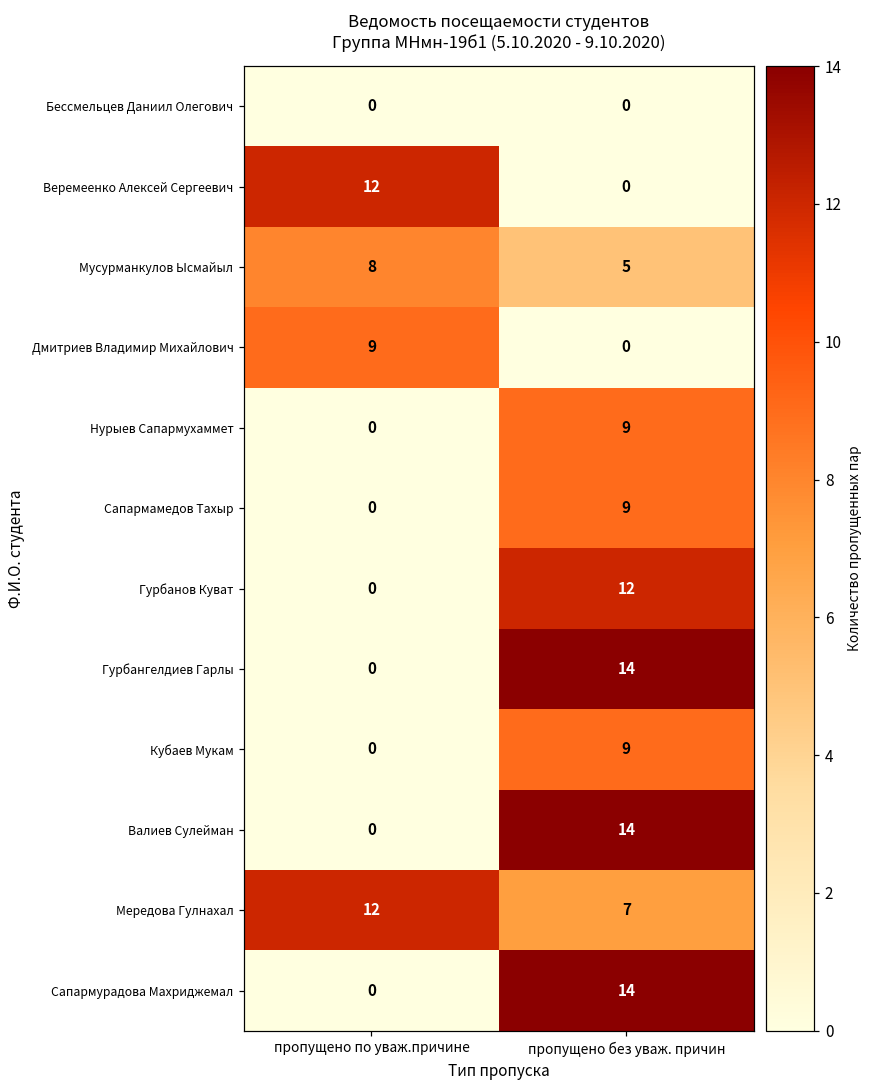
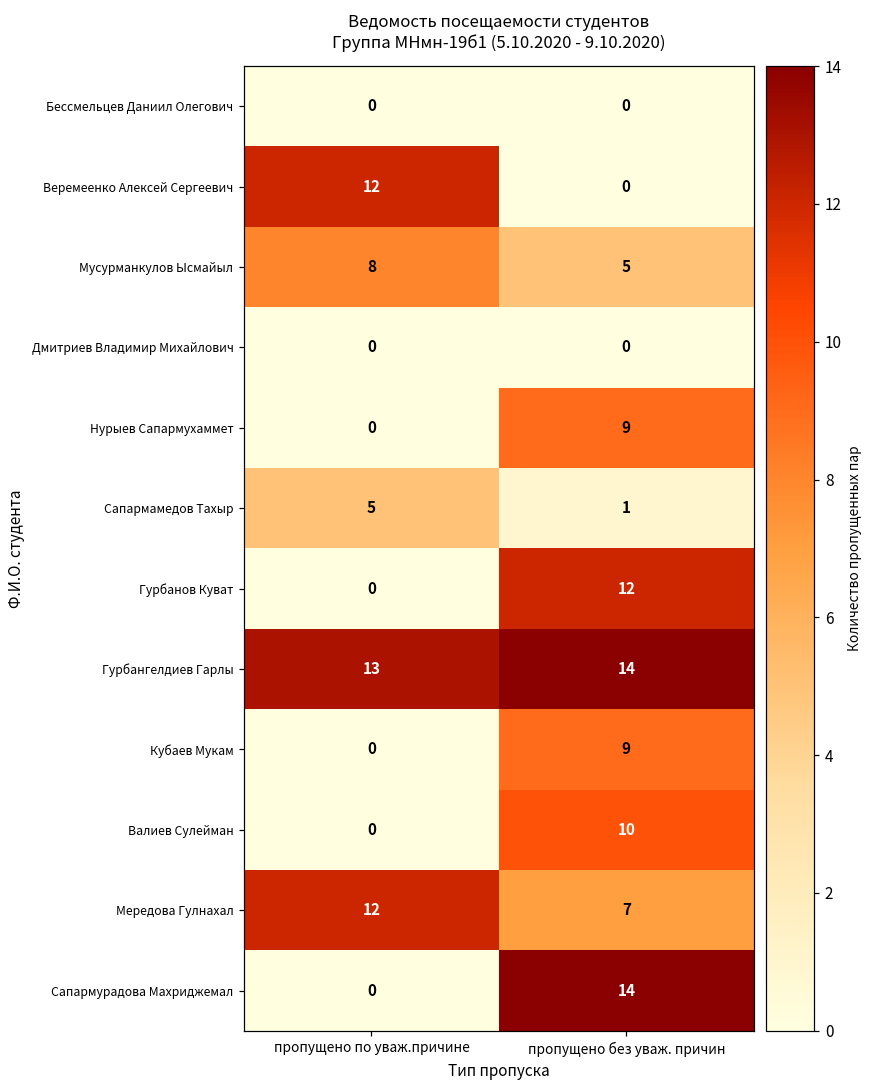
Дмитриев Владимир Михайлович, пропущено по уваж.причине: 9 -> 0
Сапармамедов Тахыр, пропущено по уваж.причине: 0 -> 5
Сапармамедов Тахыр, пропущено без уваж. причин: 9 -> 1
Гурбангелдиев Гарлы, пропущено по уваж.причине: 0 -> 13
Валиев Сулейман, пропущено без уваж. причин: 14 -> 10
